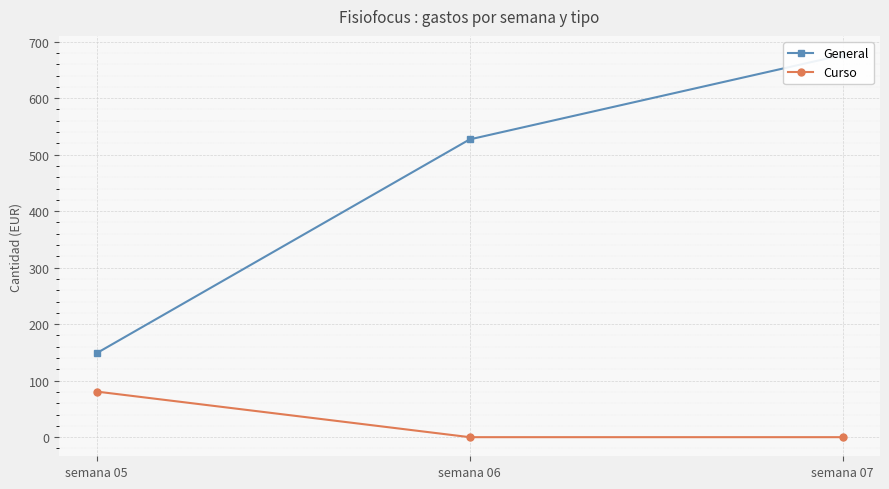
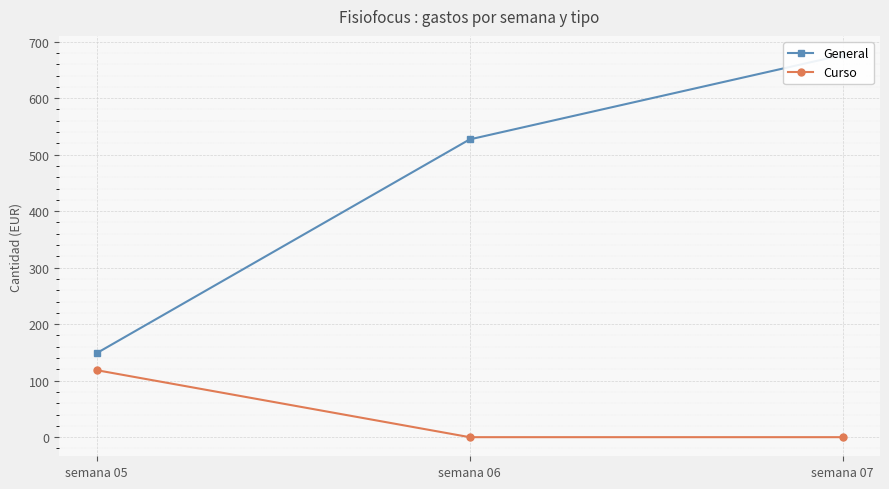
Curso, semana 05: 80 -> 120
